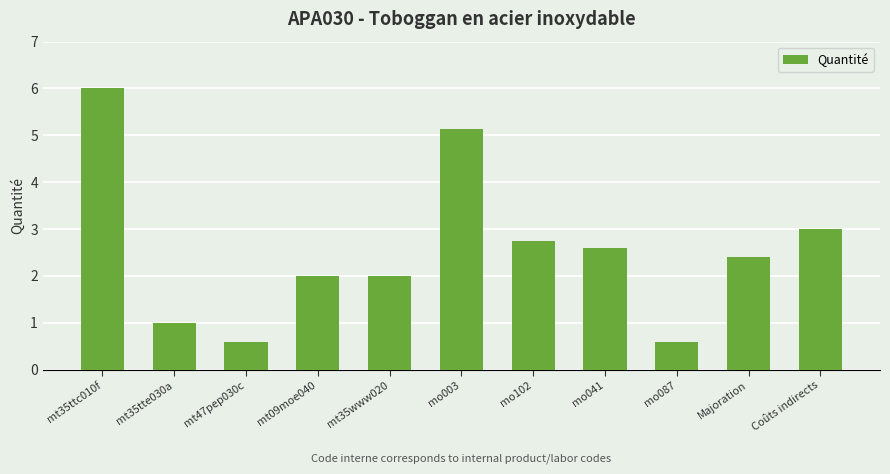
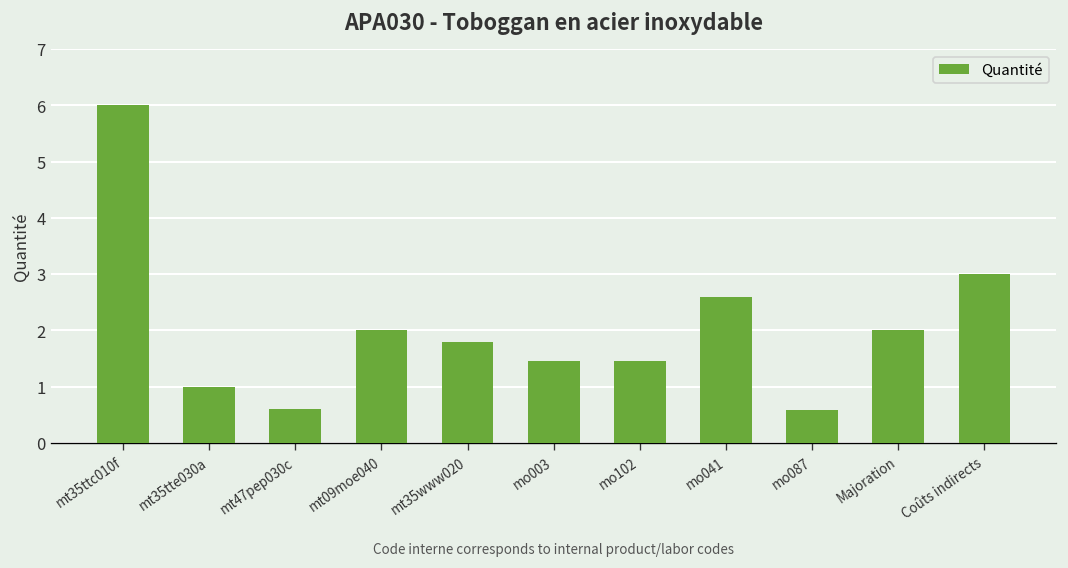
mt35www020: 2.0 -> 1.8
mo003: 5.1 -> 1.5
mo102: 2.7 -> 1.5
Majoration: 2.4 -> 2.0
